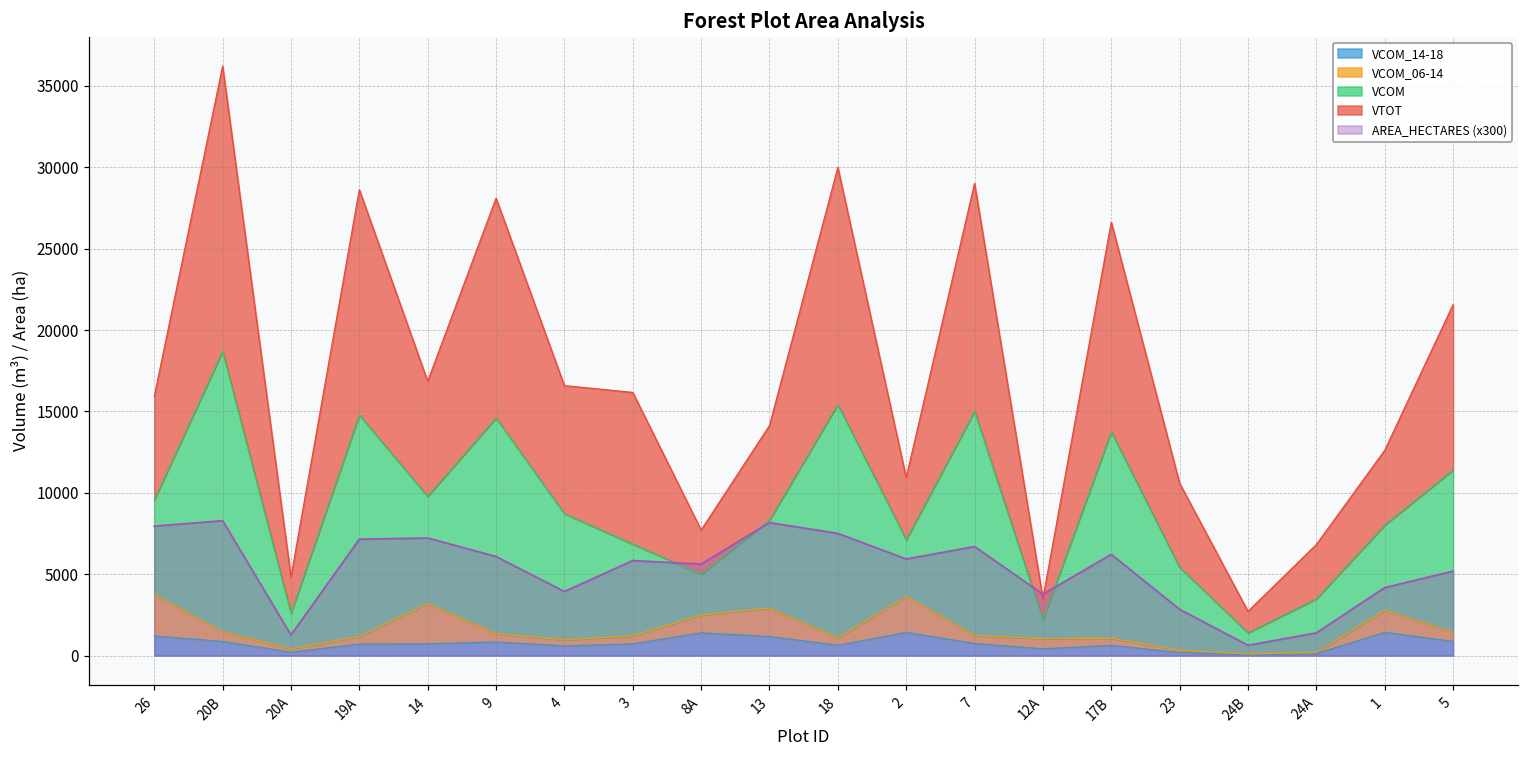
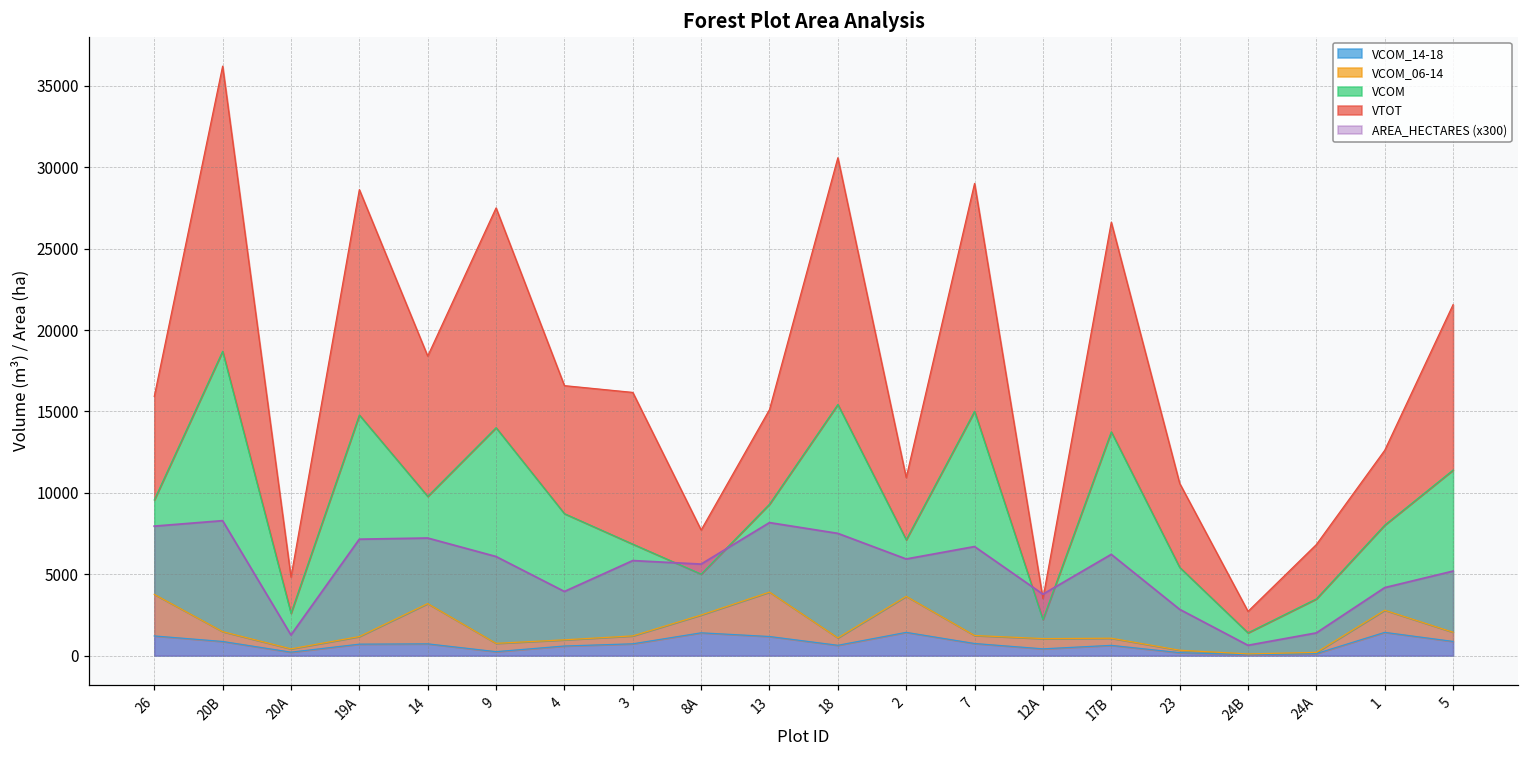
VTOT, 14: 7100 -> 8600
VCOM_14-18, 9: 800 -> 200
VCOM_06-14, 13: 1700 -> 2700
VTOT, 18: 14600 -> 15200
